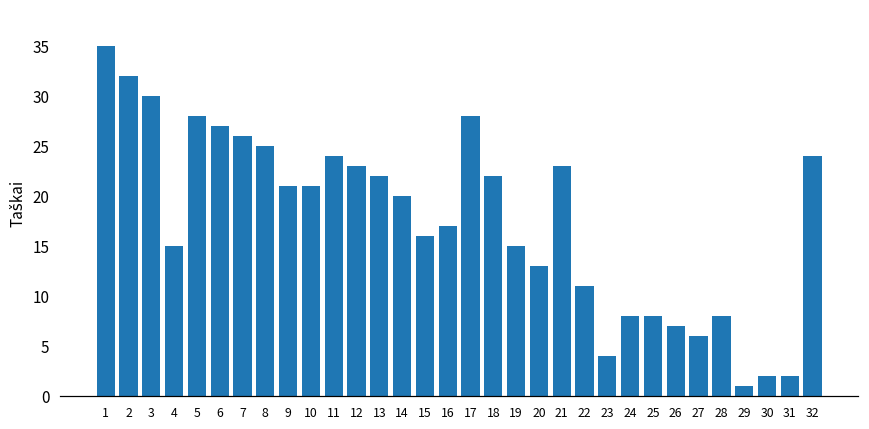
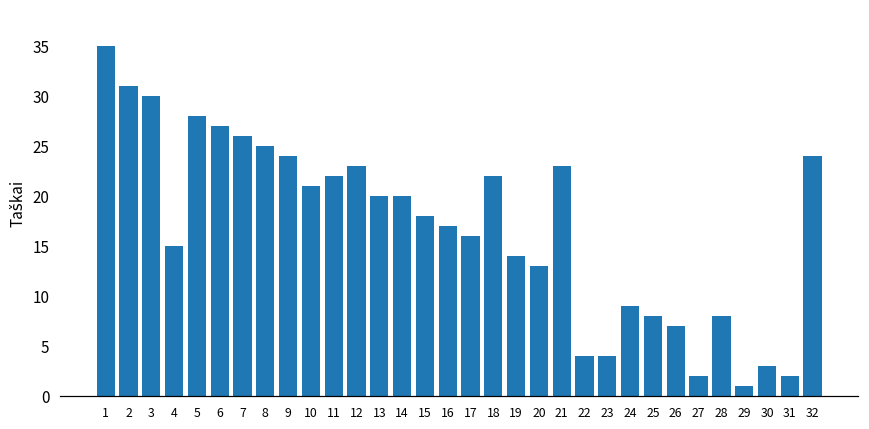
2: 32 -> 31
9: 21 -> 24
11: 24 -> 22
13: 22 -> 20
15: 16 -> 18
17: 28 -> 16
19: 15 -> 14
22: 11 -> 4
24: 8 -> 9
27: 6 -> 2
30: 2 -> 3
